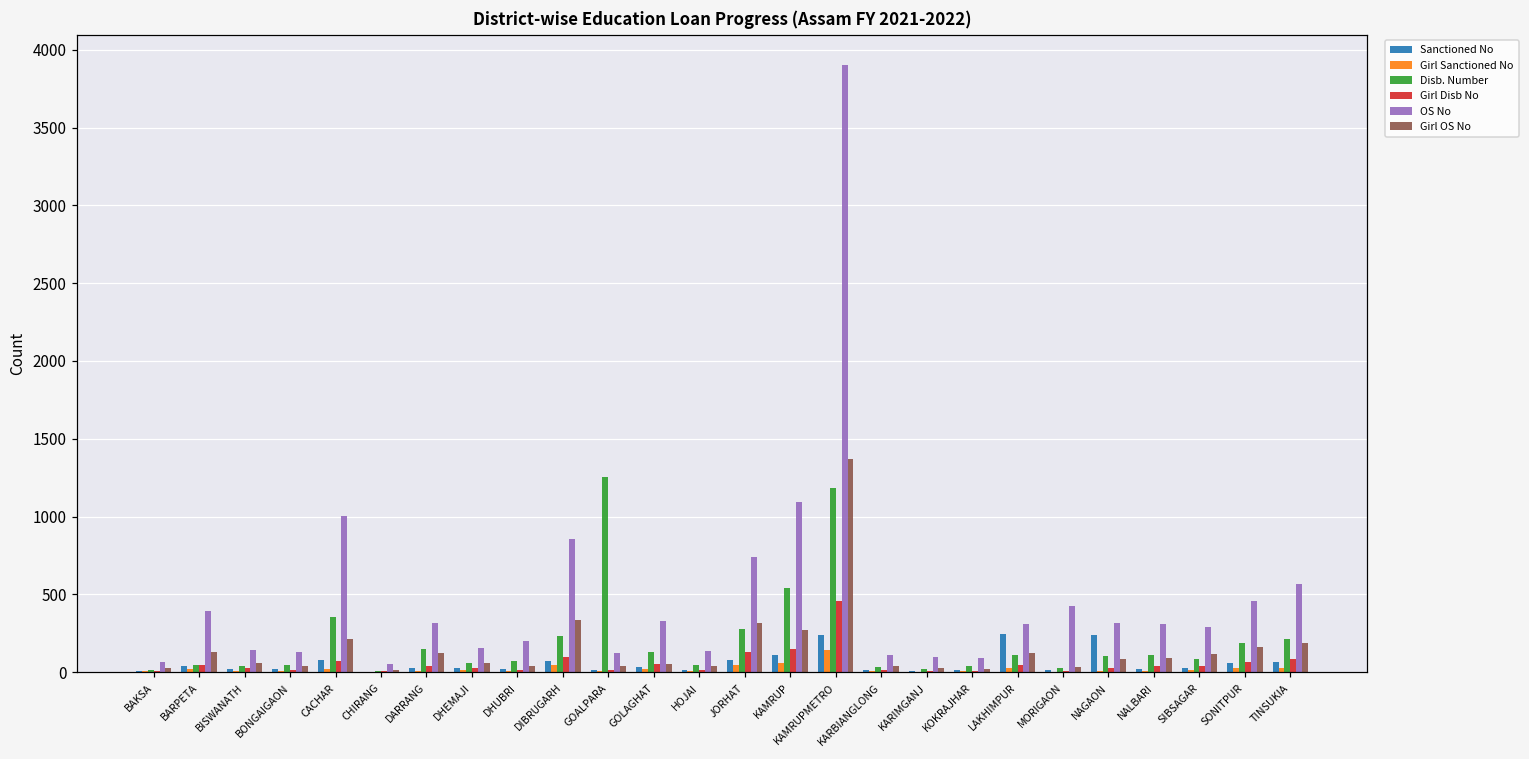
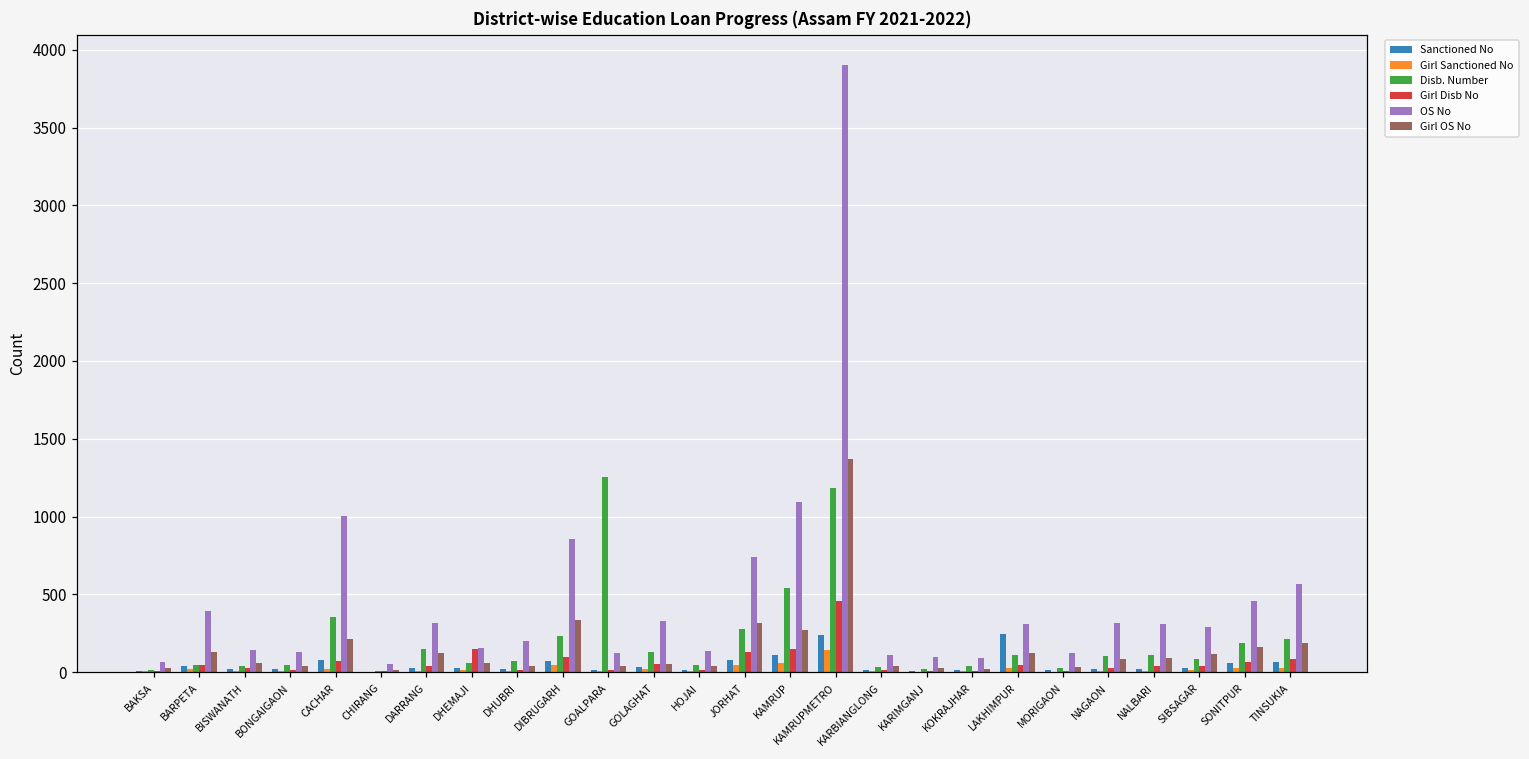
Girl Disb No, DHEMAJI: 30 -> 150
OS No, MORIGAON: 430 -> 120
Sanctioned No, NAGAON: 240 -> 20
